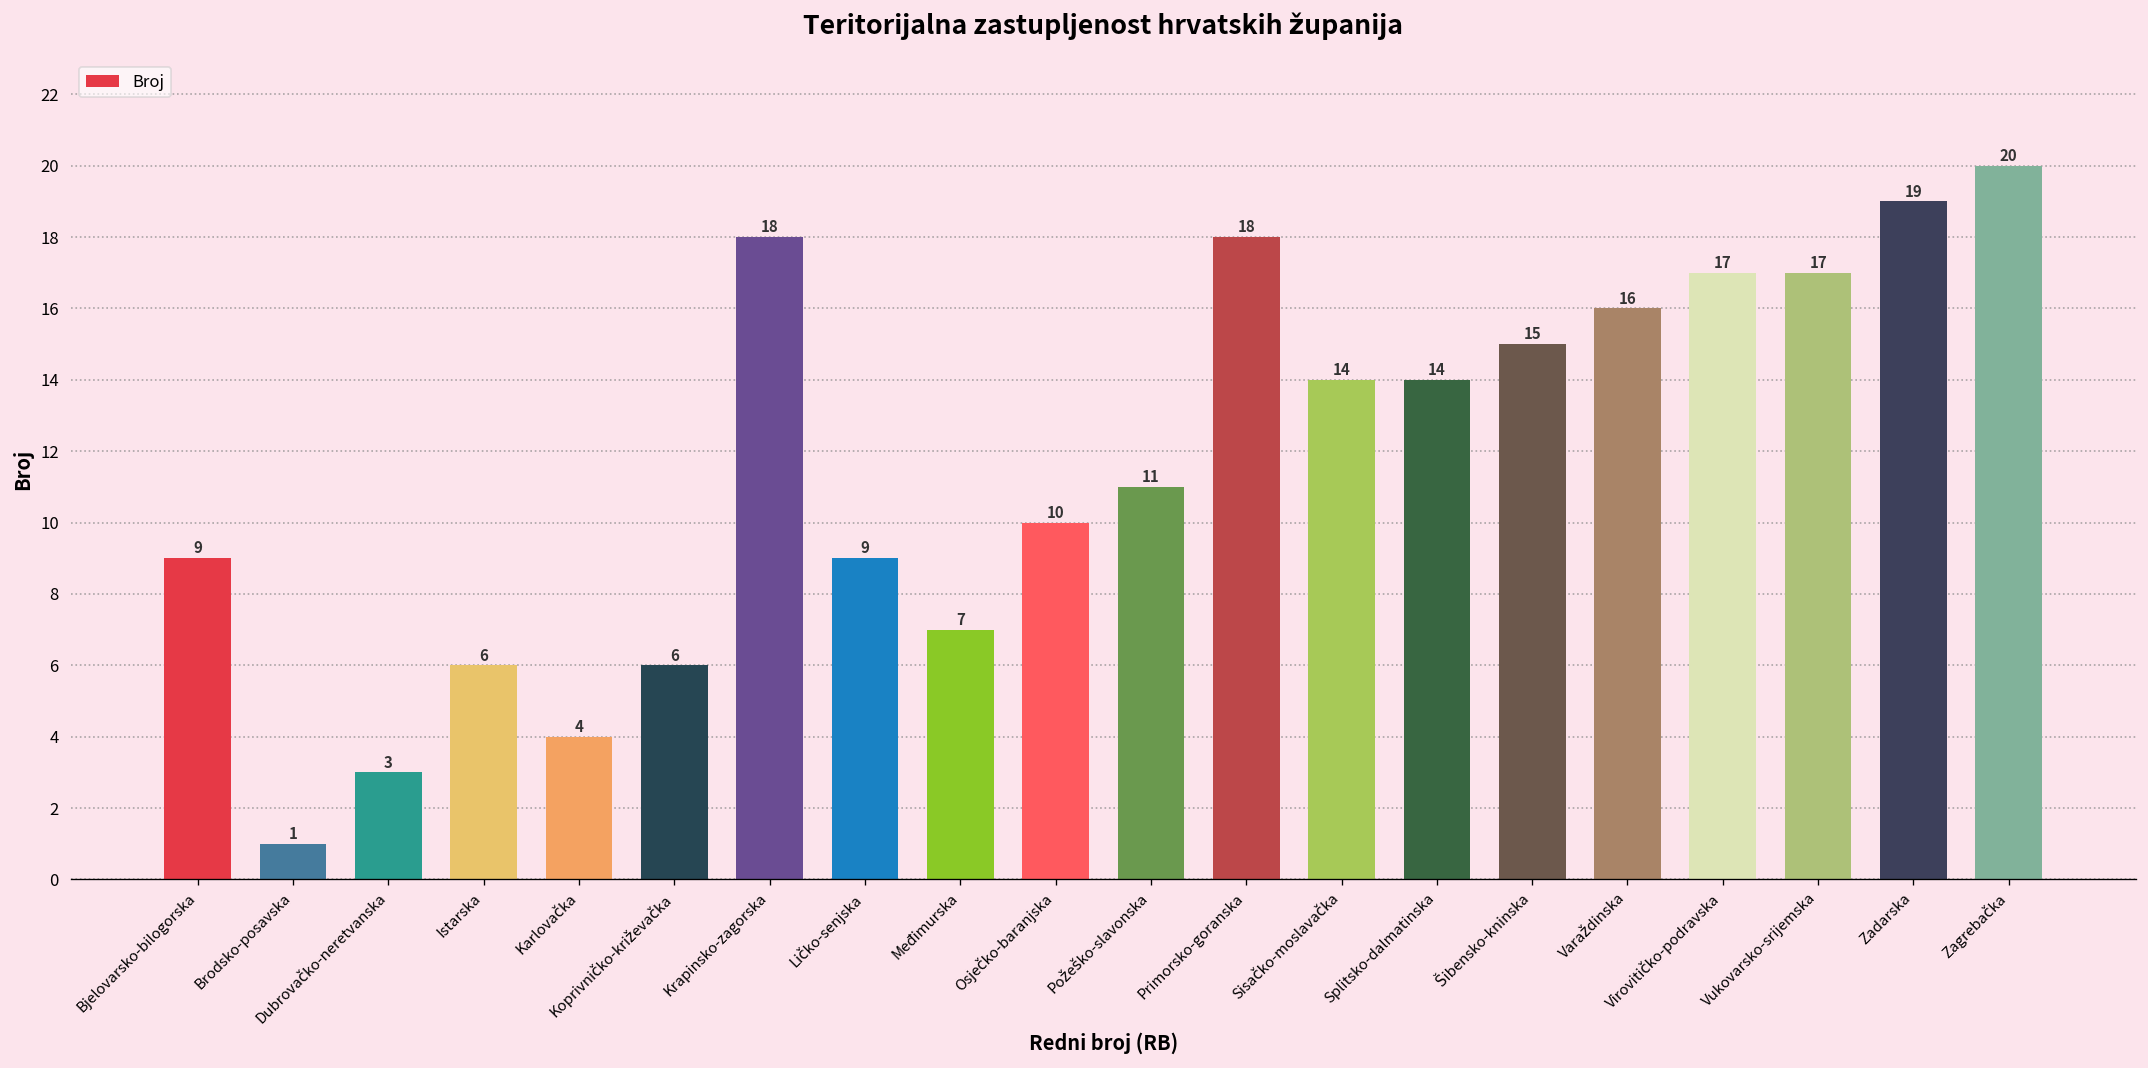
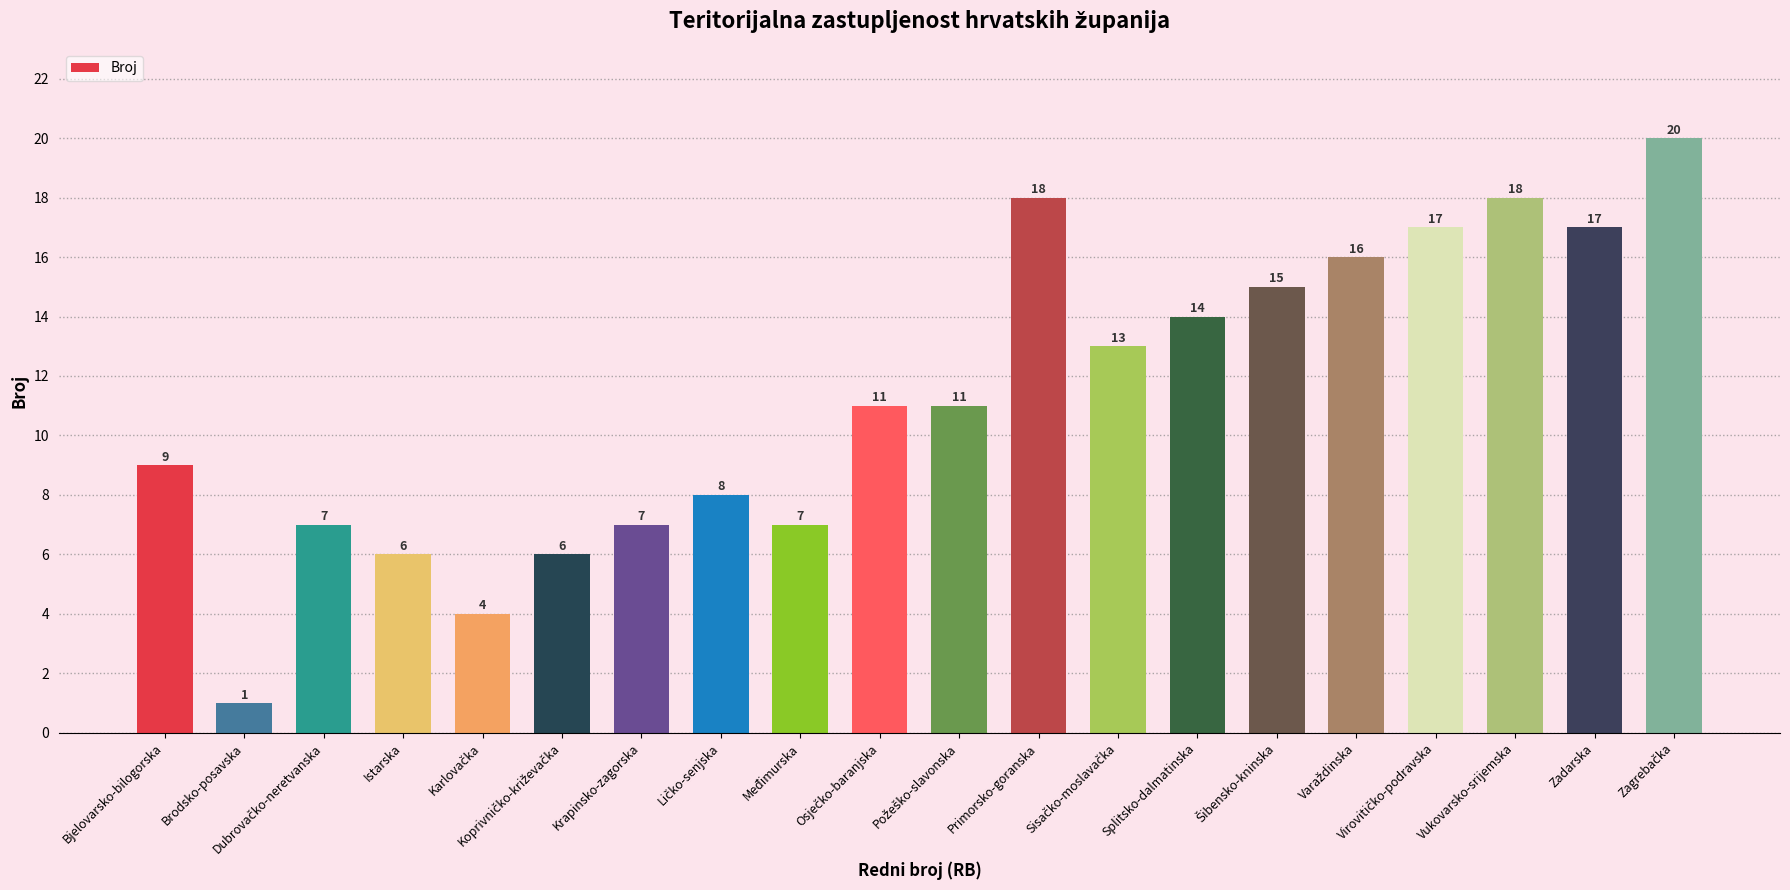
Dubrovačko-neretvanska: 3 -> 7
Krapinsko-zagorska: 18 -> 7
Ličko-senjska: 9 -> 8
Osječko-baranjska: 10 -> 11
Sisačko-moslavačka: 14 -> 13
Vukovarsko-srijemska: 17 -> 18
Zadarska: 19 -> 17
